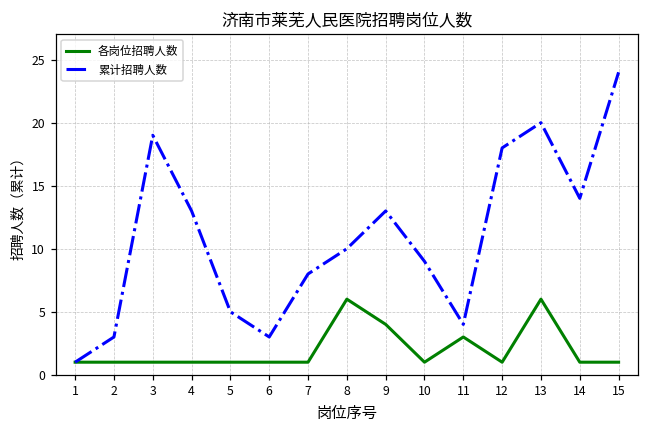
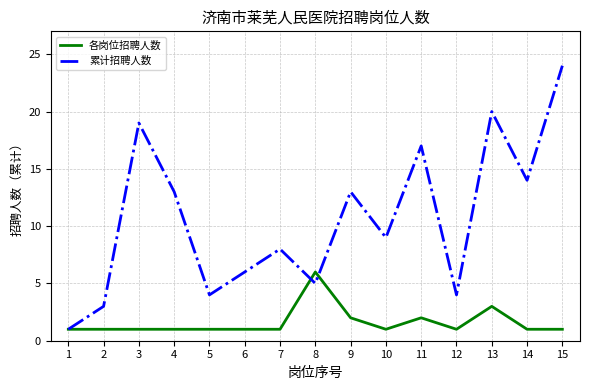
累计招聘人数, 5: 5 -> 4
累计招聘人数, 6: 3 -> 6
累计招聘人数, 8: 10 -> 5
各岗位招聘人数, 9: 4 -> 2
各岗位招聘人数, 11: 3 -> 2
累计招聘人数, 11: 4 -> 17
累计招聘人数, 12: 18 -> 4
各岗位招聘人数, 13: 6 -> 3
